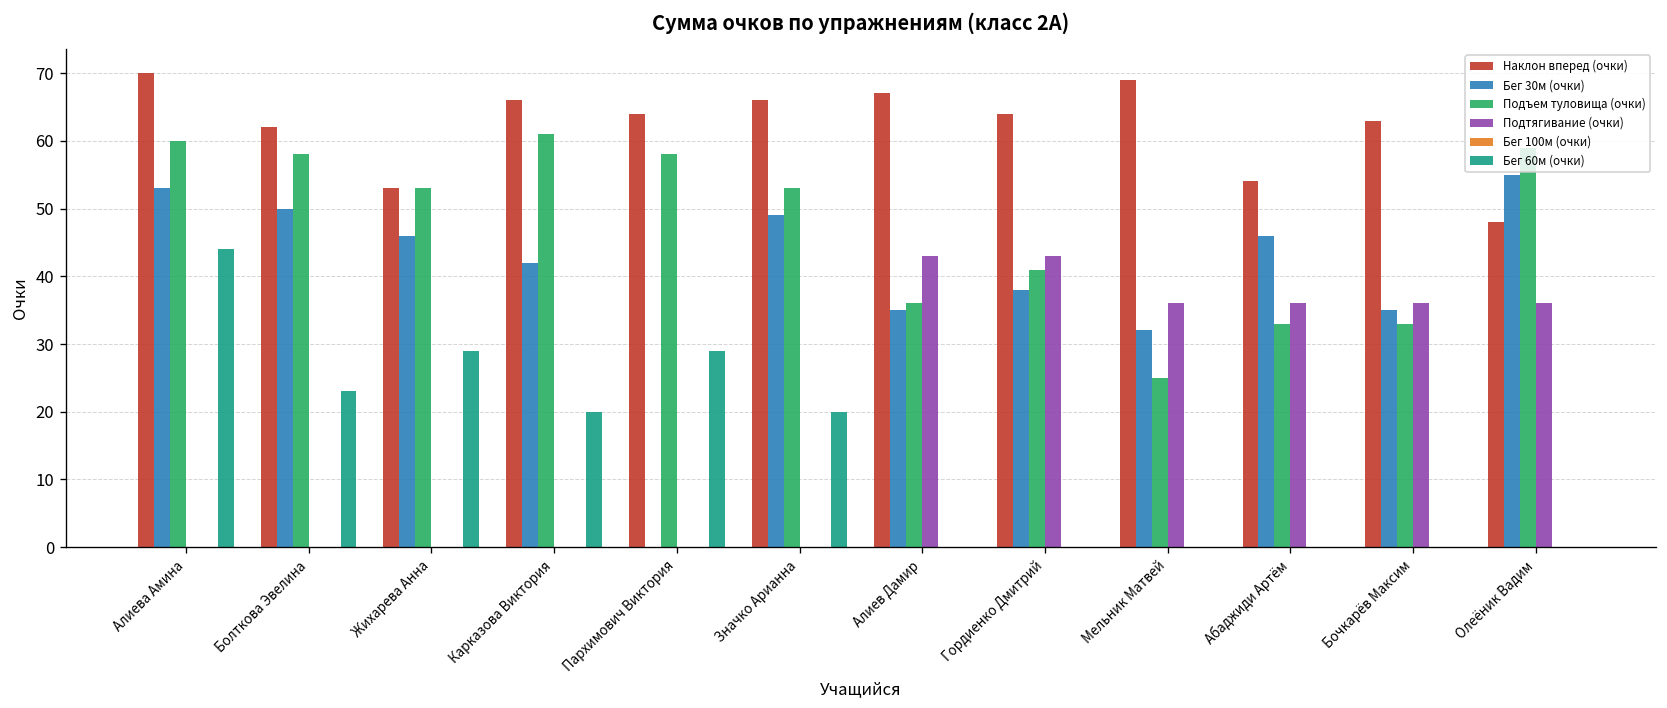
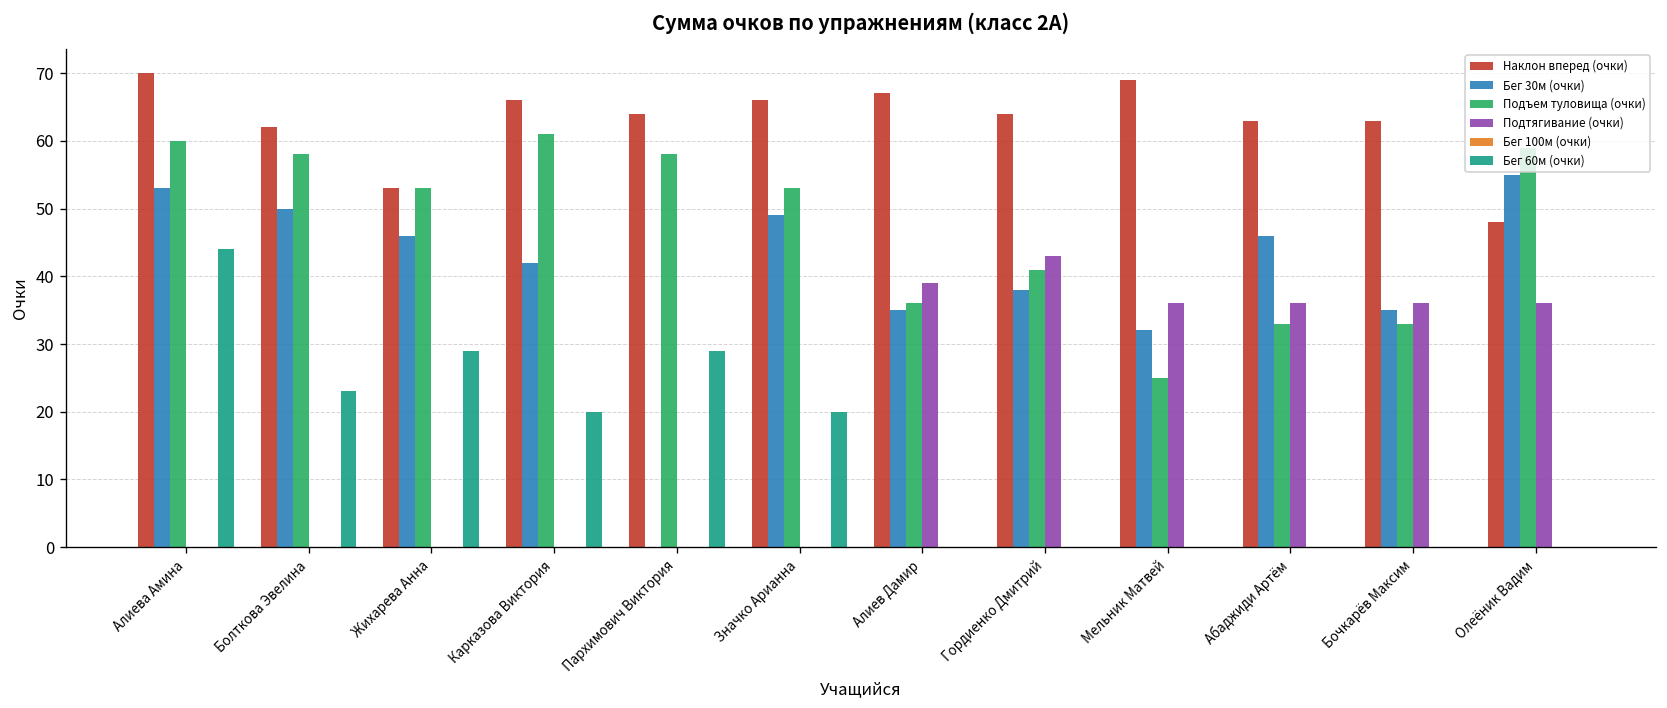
Подтягивание (очки), Алиев Дамир: 43 -> 39
Наклон вперед (очки), Абаджиди Артём: 54 -> 63
